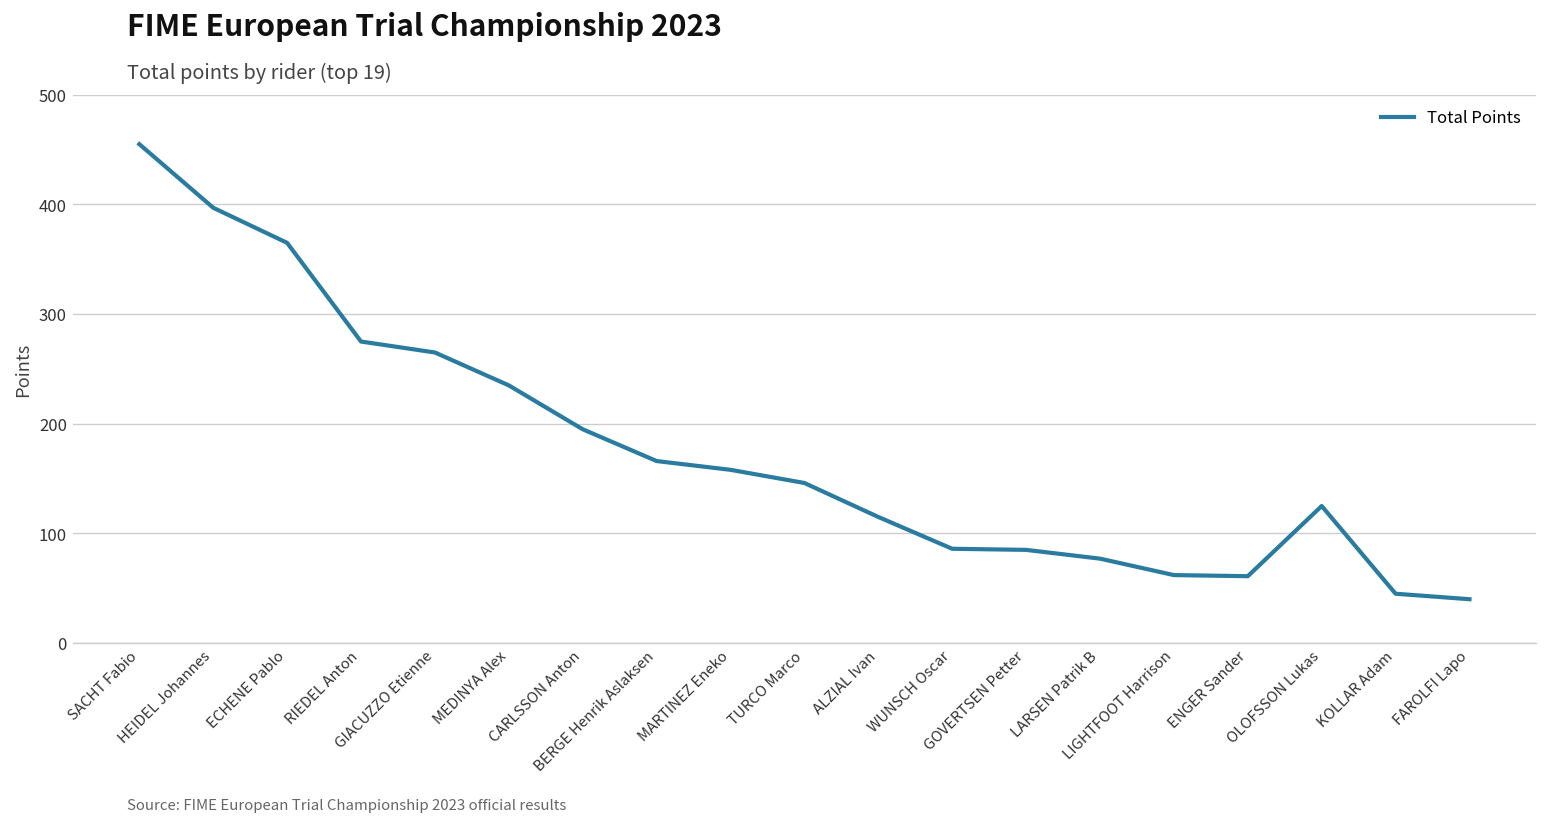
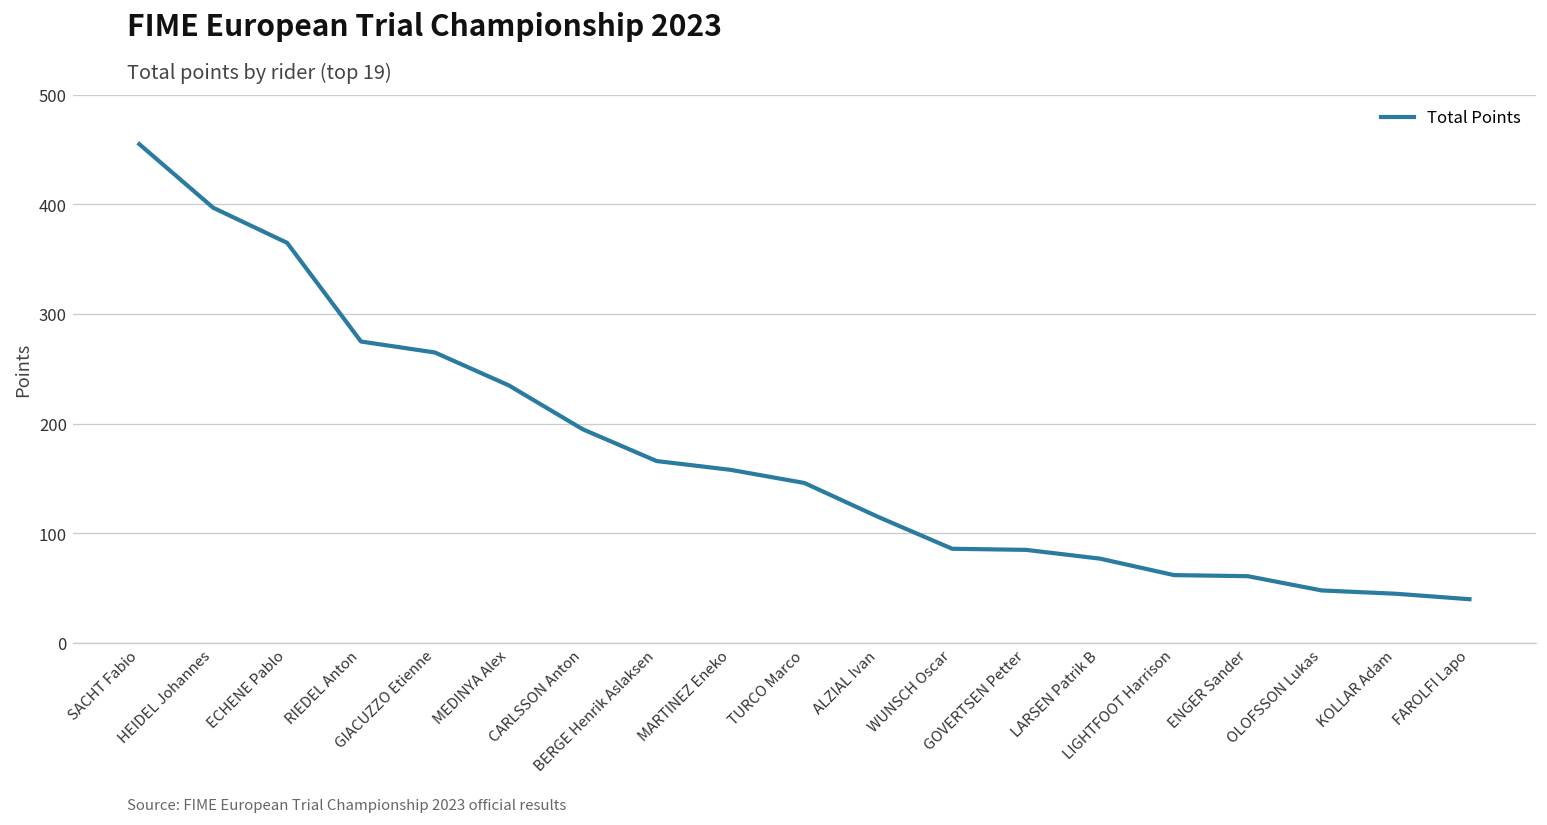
OLOFSSON Lukas: 130 -> 50
